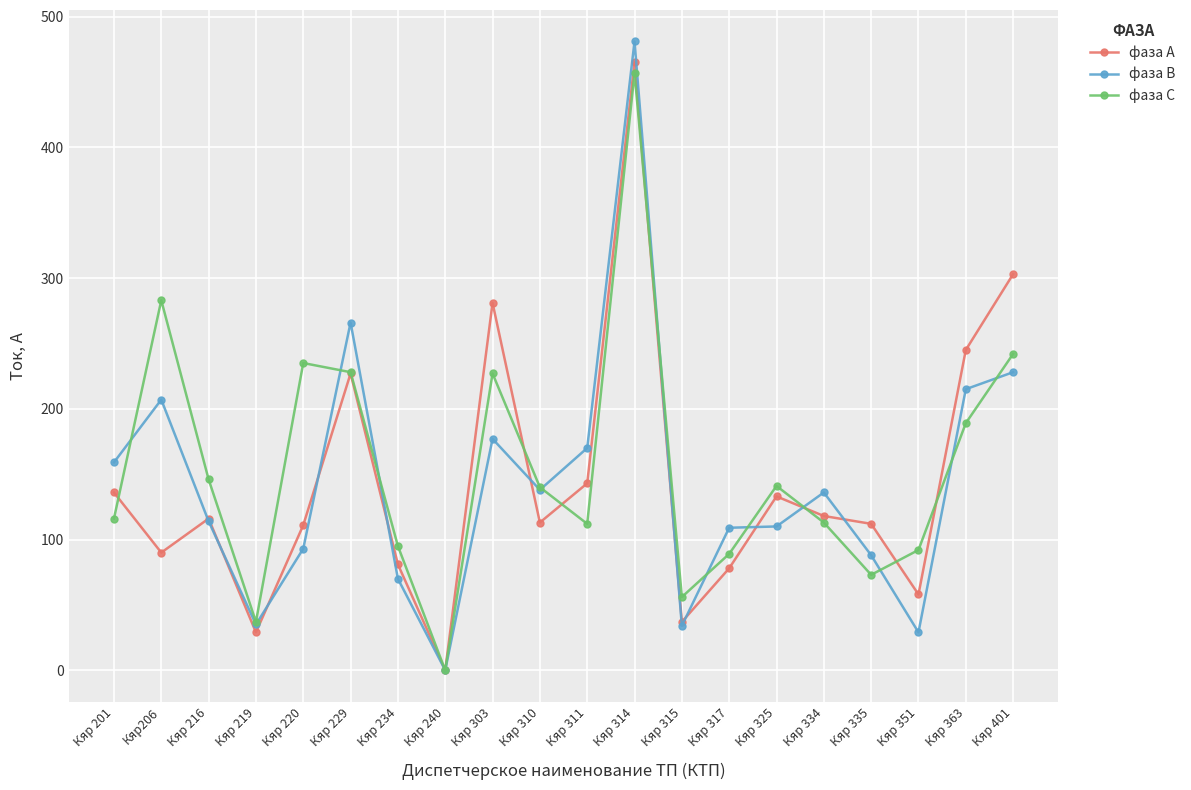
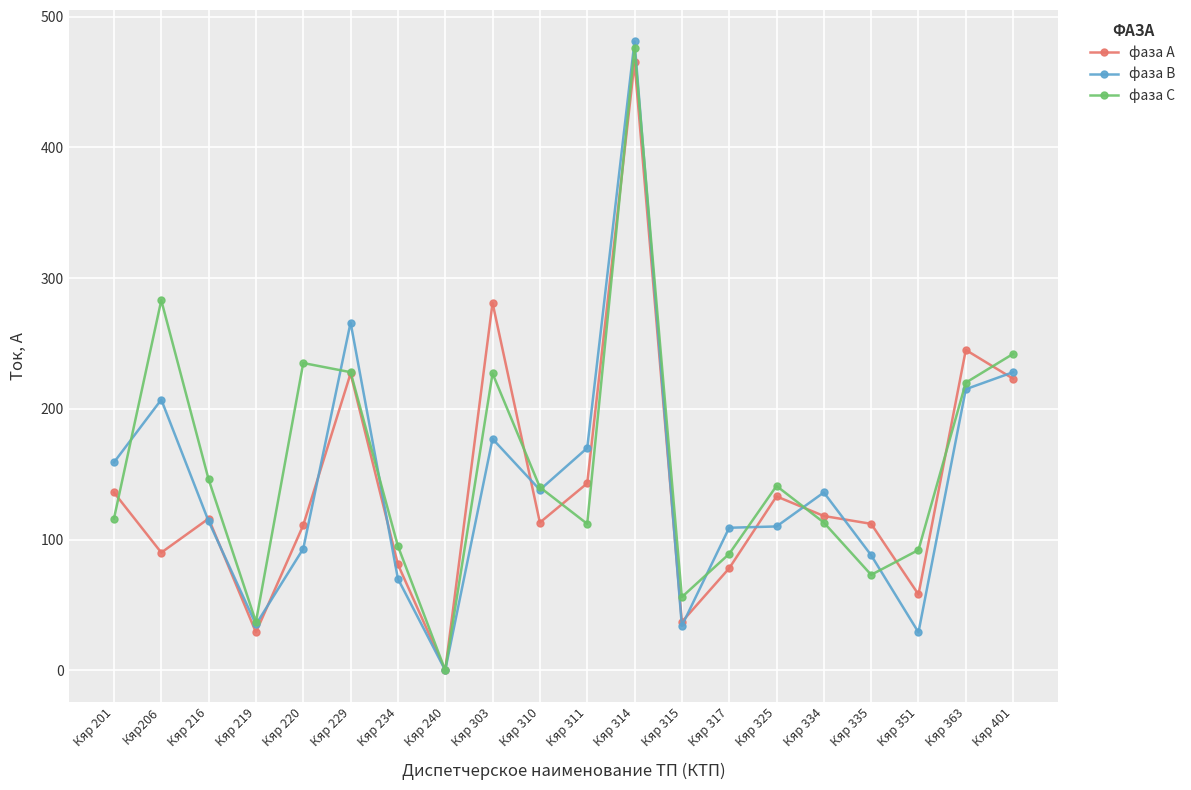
фаза С, Кяр 314: 457 -> 476
фаза С, Кяр 363: 189 -> 220
фаза А, Кяр 401: 303 -> 223
